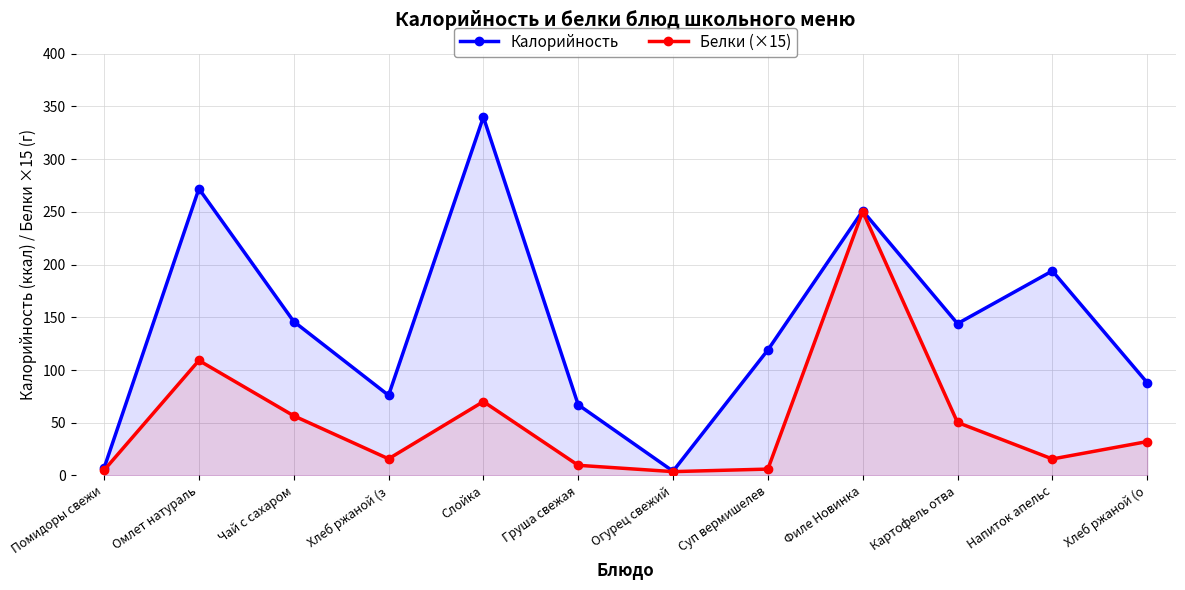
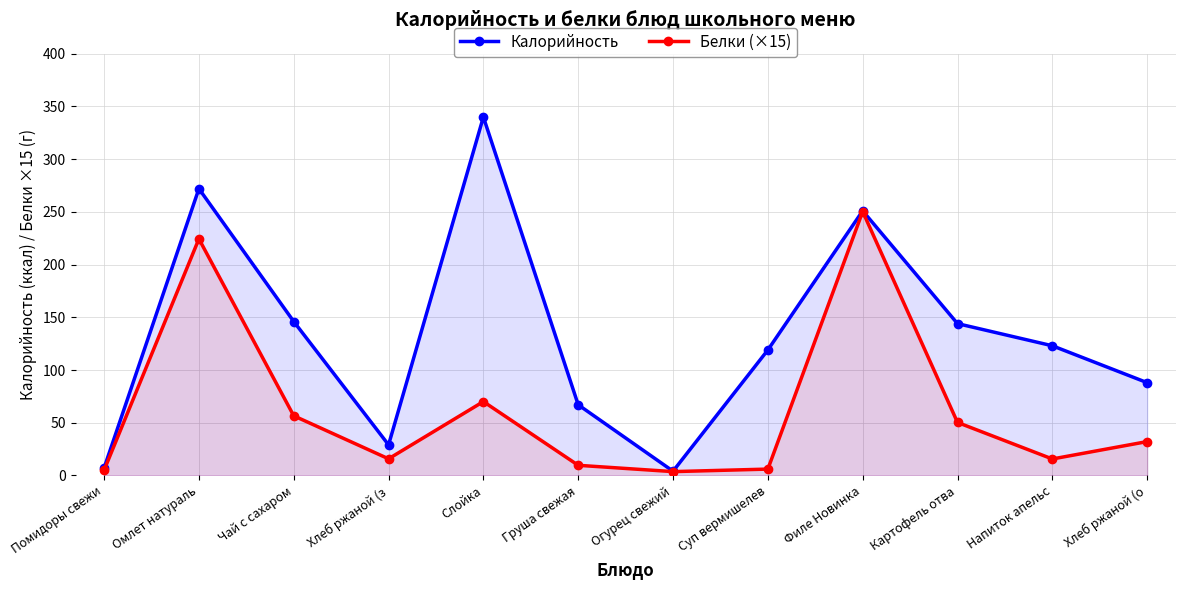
Белки (×15), Омлет натураль: 109 -> 224
Калорийность, Хлеб ржаной (з: 76 -> 29
Калорийность, Напиток апельс: 194 -> 123
